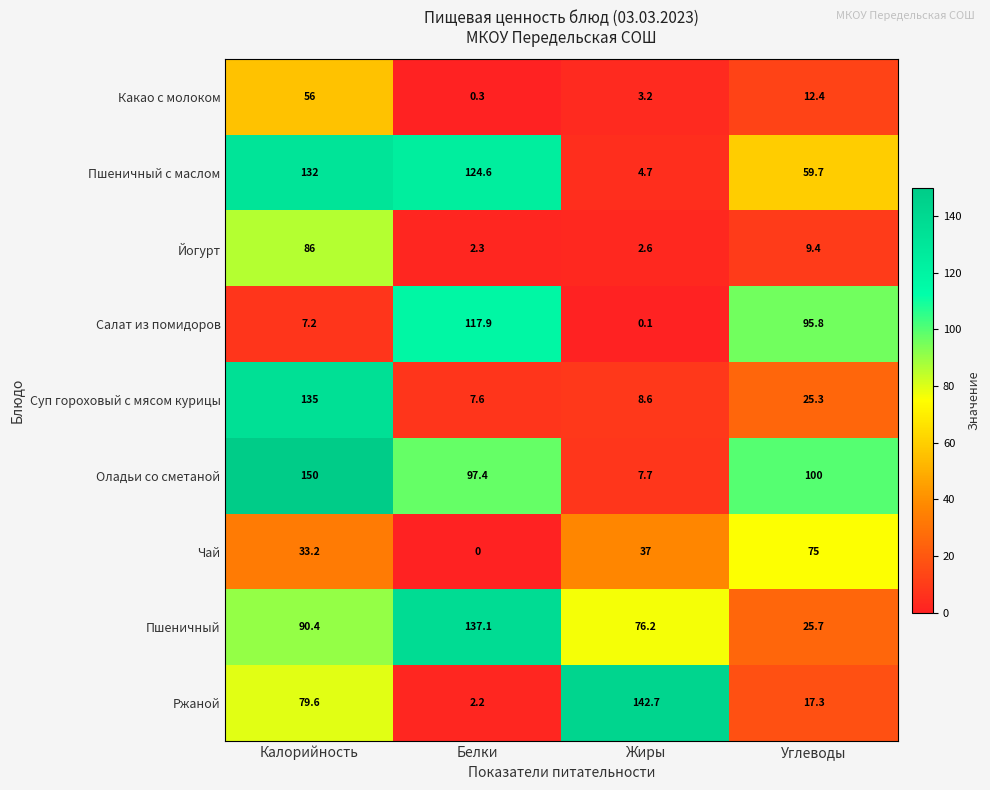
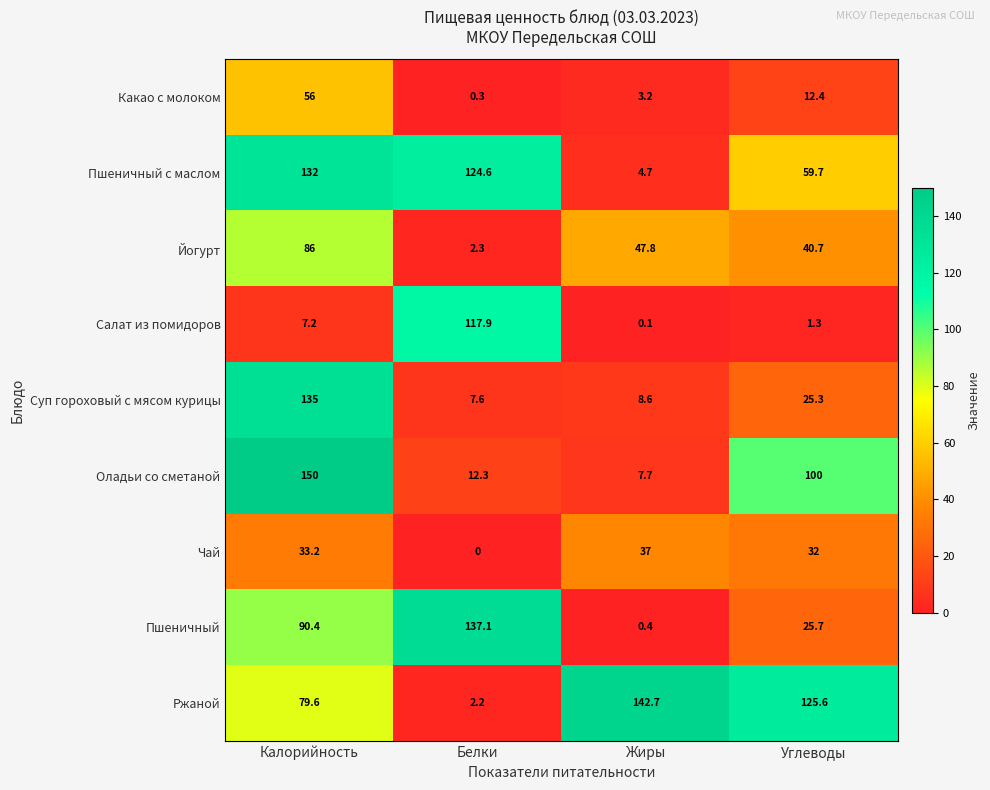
Йогурт, Жиры: 2.6 -> 47.8
Йогурт, Углеводы: 9.4 -> 40.7
Салат из помидоров, Углеводы: 95.8 -> 1.3
Оладьи со сметаной, Белки: 97.4 -> 12.3
Чай, Углеводы: 75 -> 32
Пшеничный, Жиры: 76.2 -> 0.4
Ржаной, Углеводы: 17.3 -> 125.6
